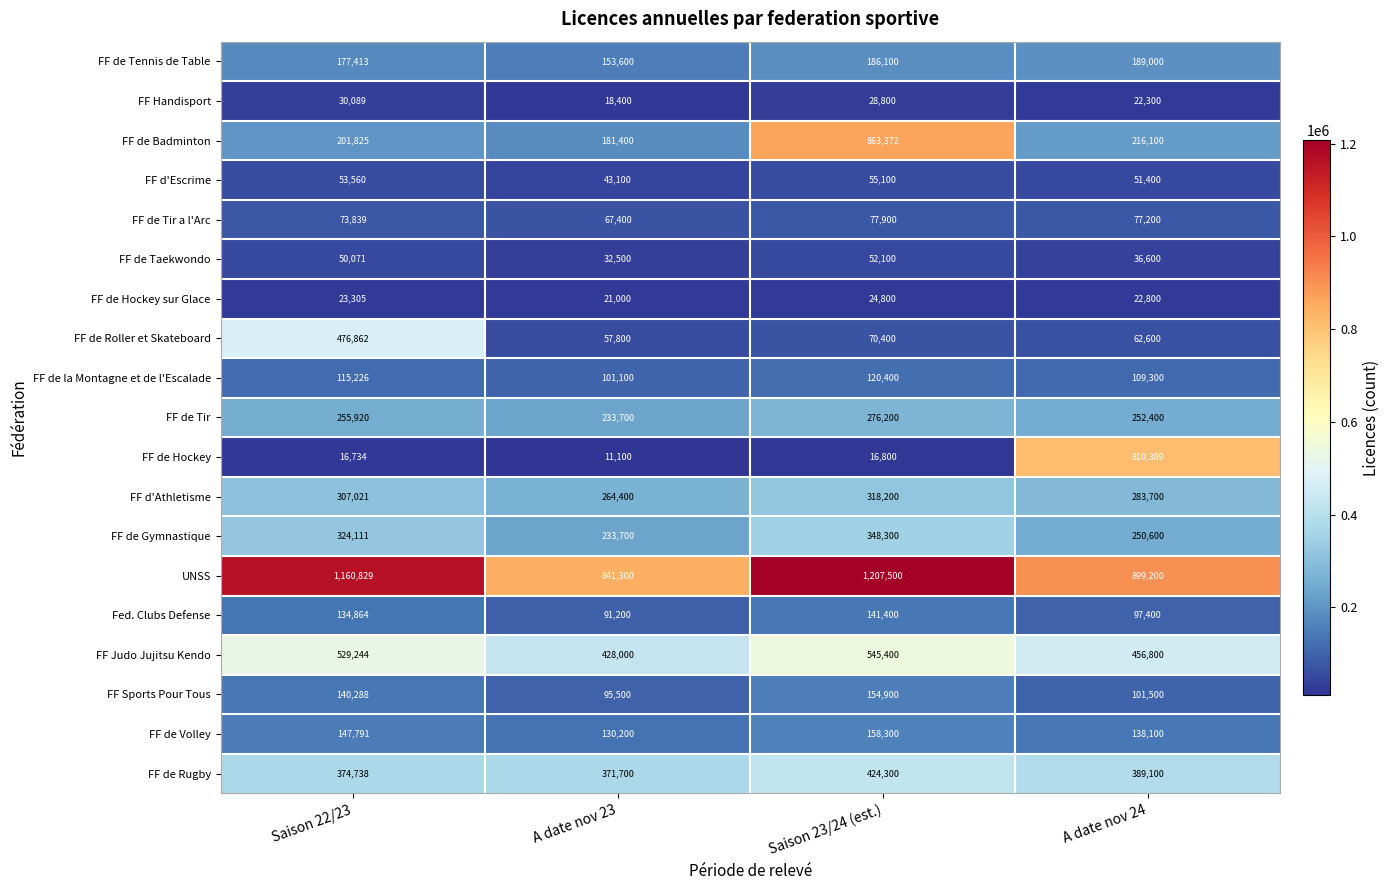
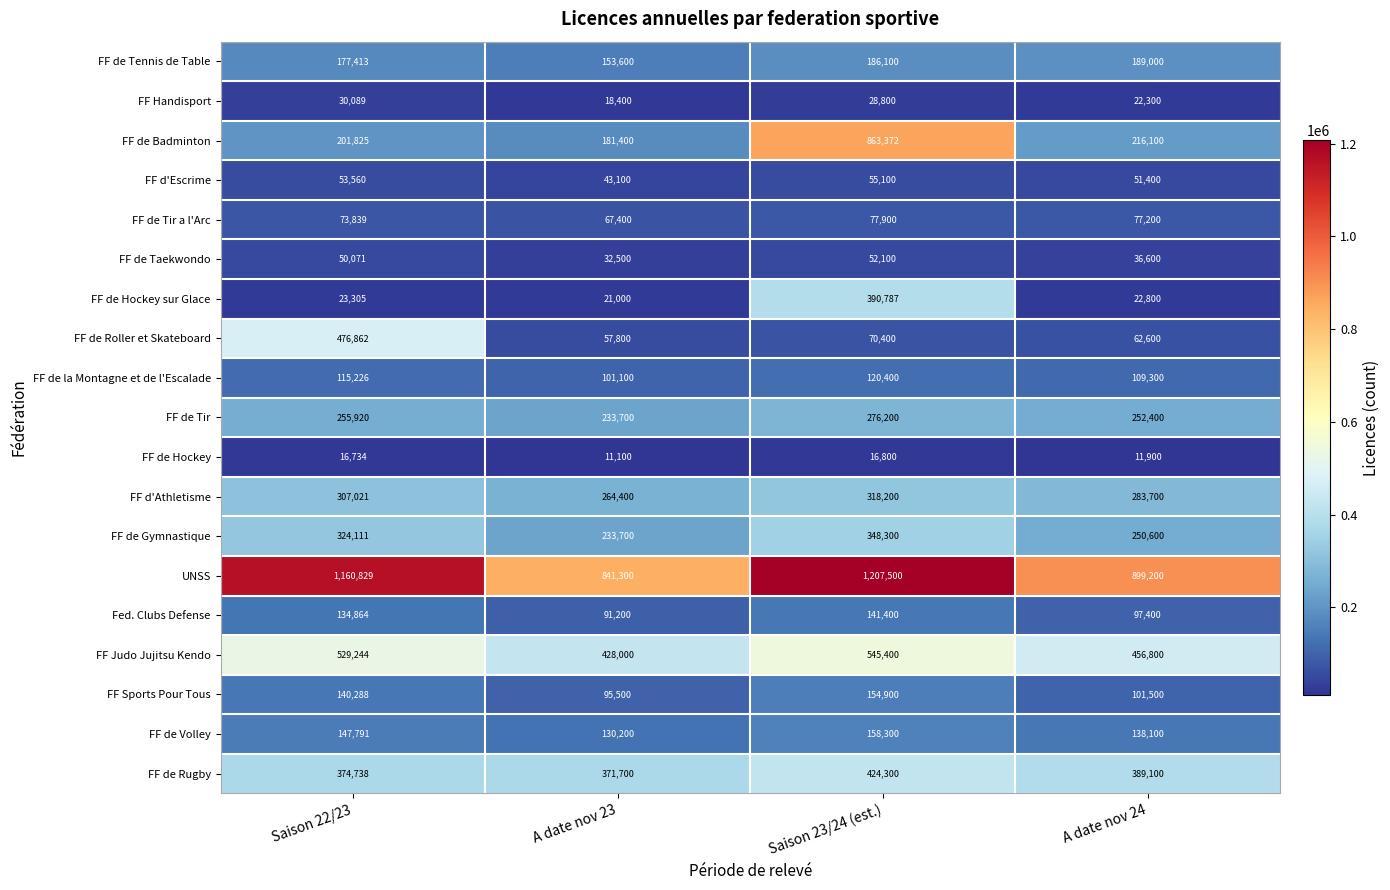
FF de Hockey sur Glace, Saison 23/24 (est.): 24,800 -> 390,787
FF de Hockey, A date nov 24: 810,389 -> 11,900
